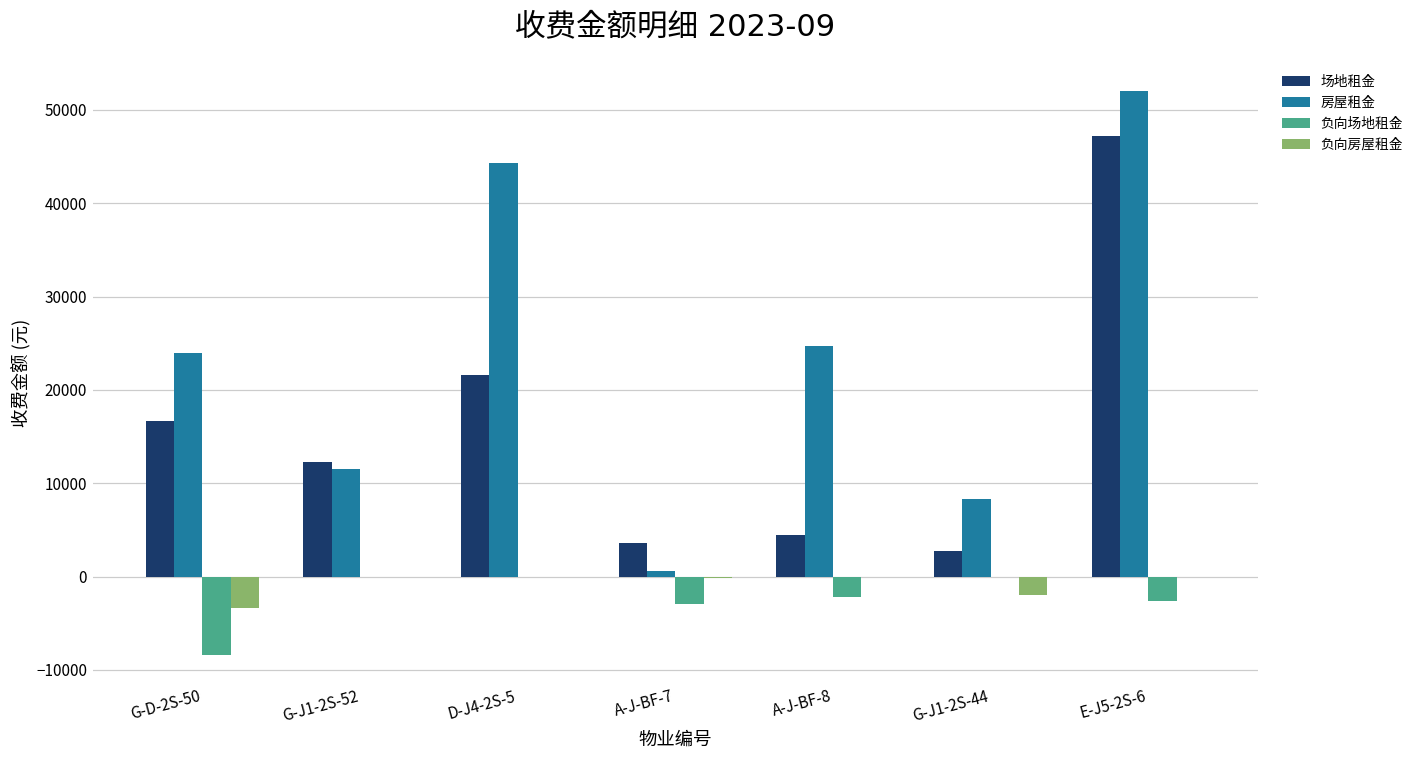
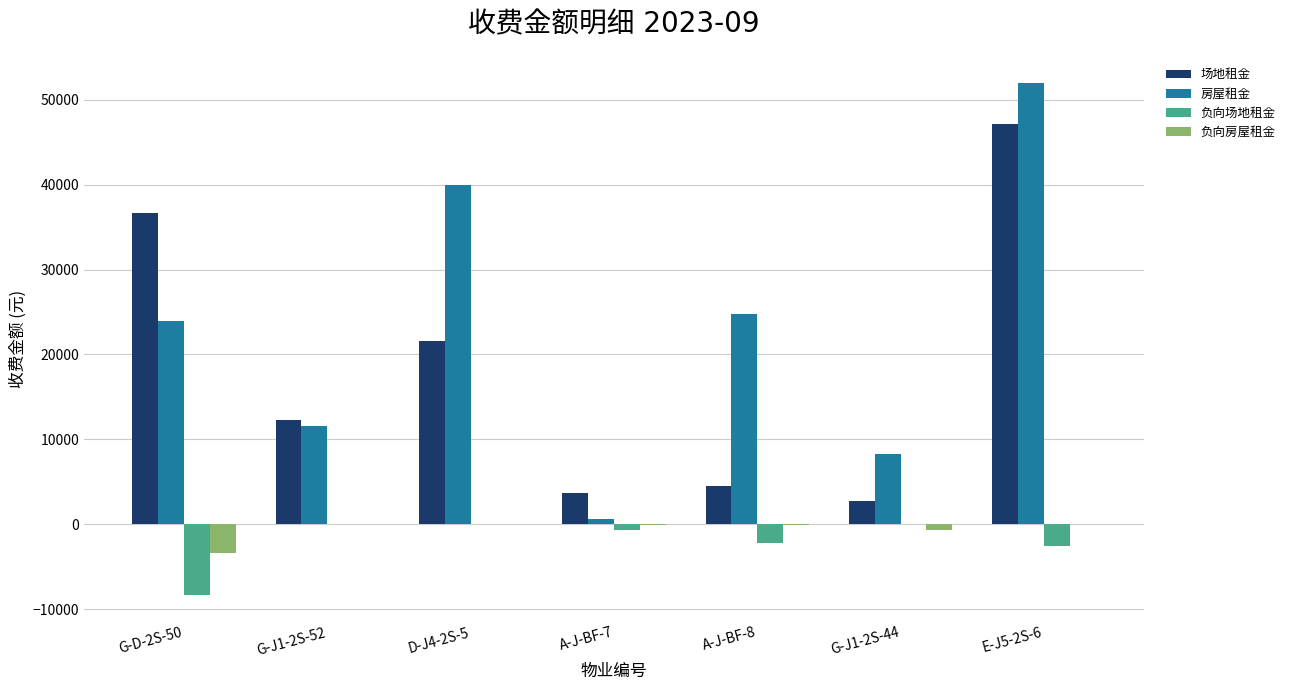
场地租金, G-D-2S-50: 17000 -> 37000
房屋租金, D-J4-2S-5: 44000 -> 40000
负向场地租金, A-J-BF-7: -3000 -> -1000
负向房屋租金, G-J1-2S-44: -2000 -> -1000
